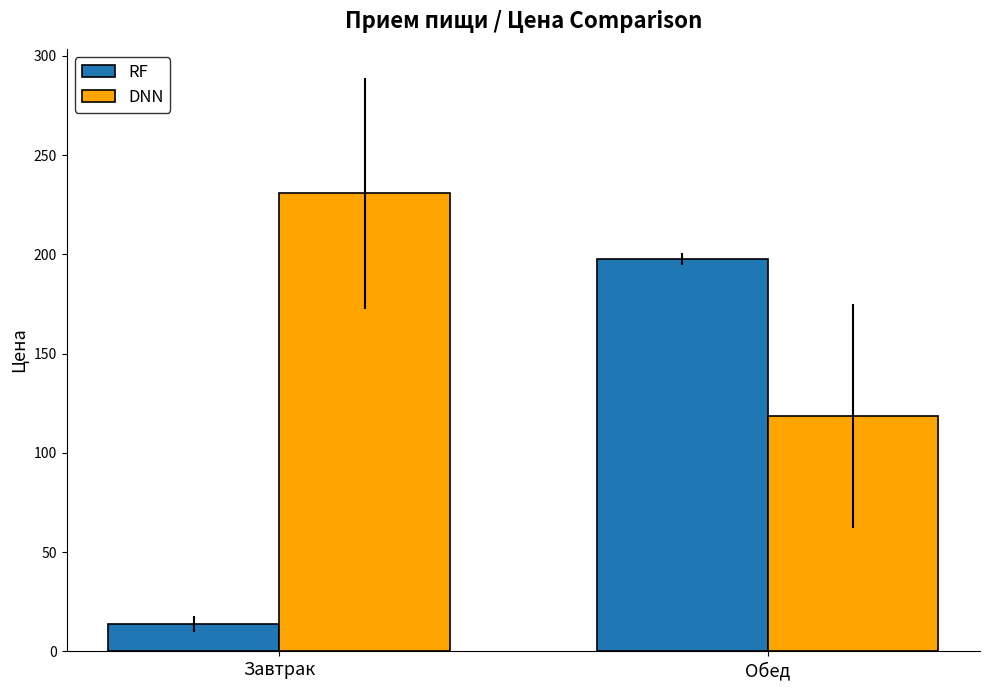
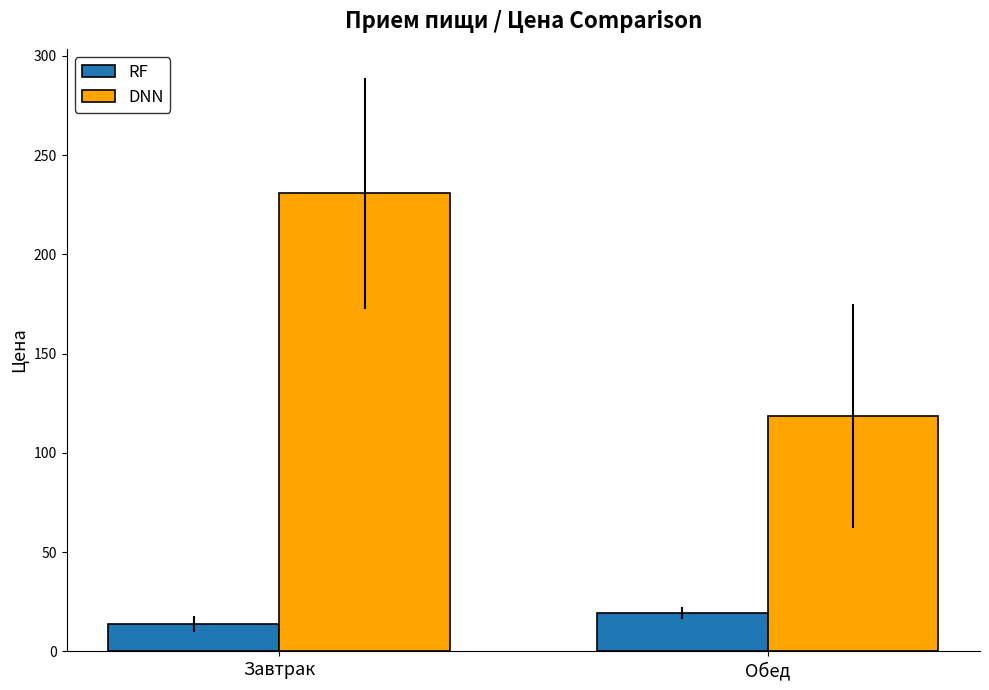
RF, Обед: 198 -> 20
